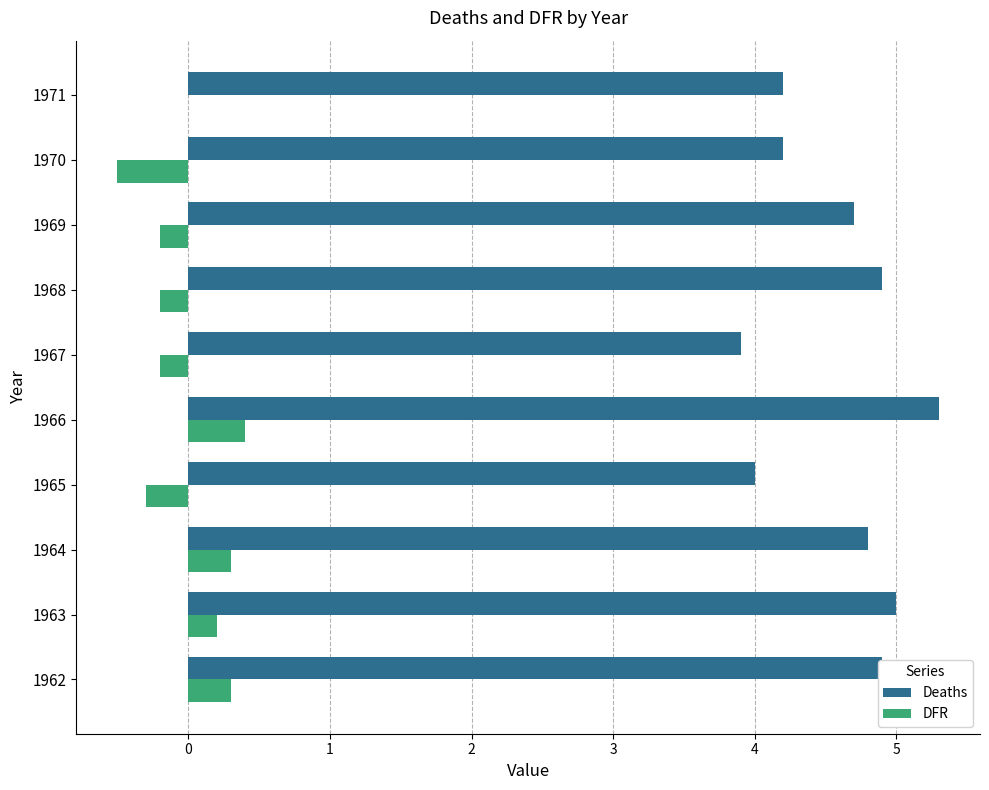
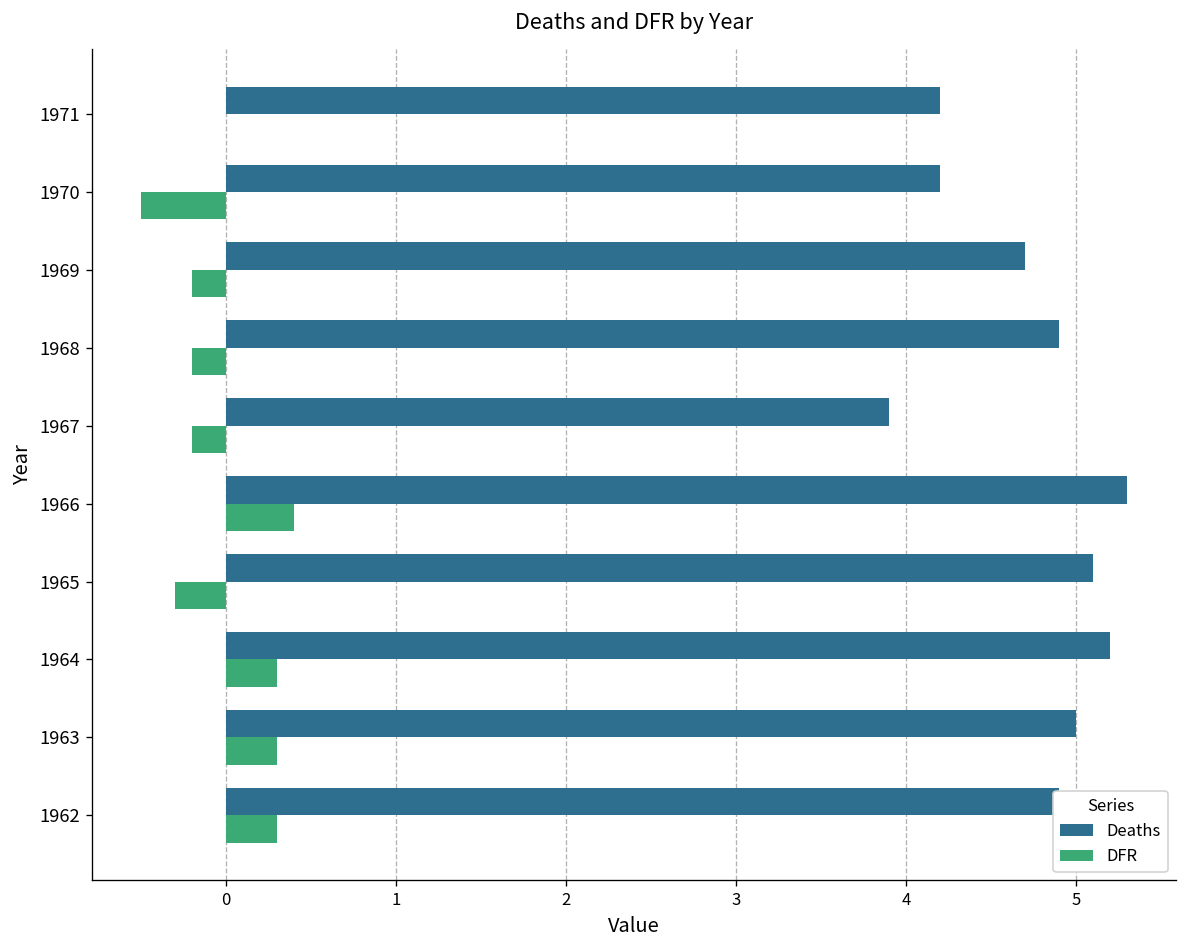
Deaths, 1965: 4.0 -> 5.1
Deaths, 1964: 4.8 -> 5.2
DFR, 1963: 0.2 -> 0.3
